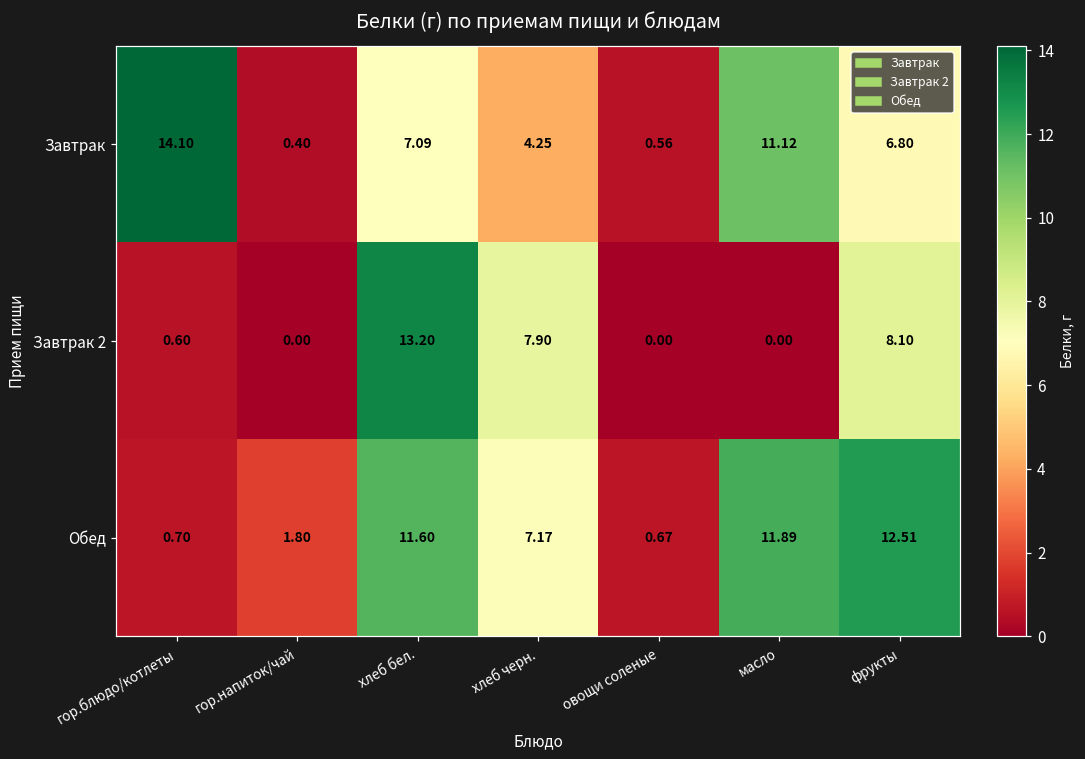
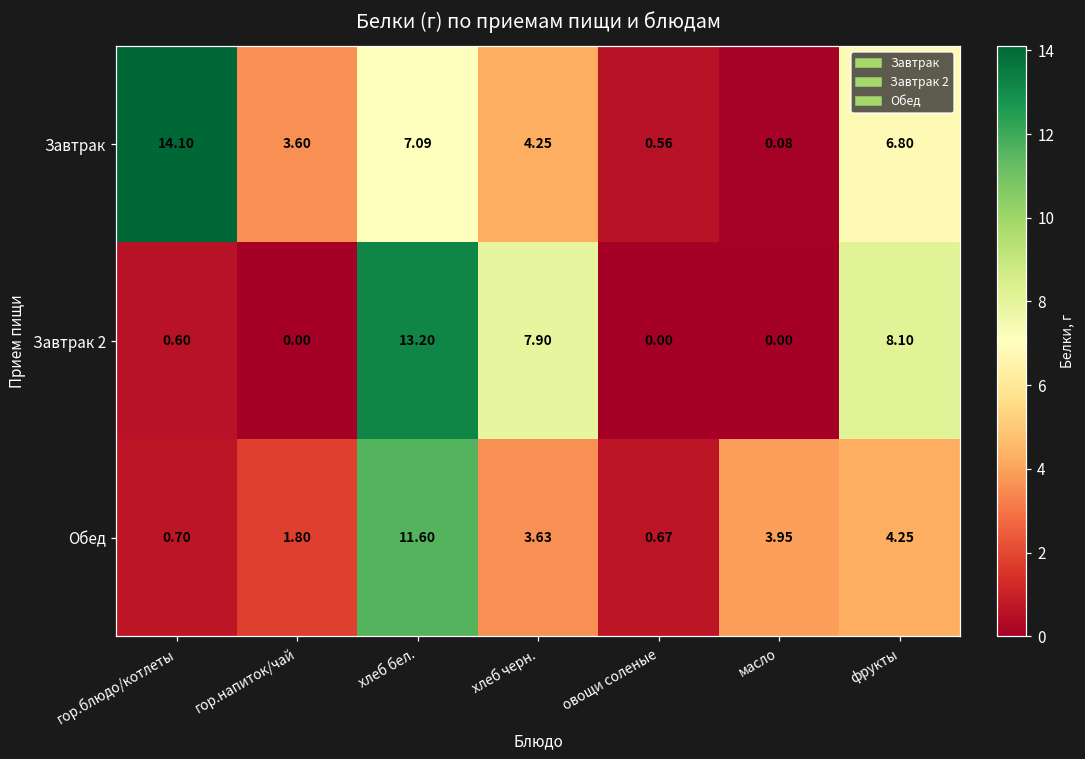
Завтрак, гор.напиток/чай: 0.40 -> 3.60
Завтрак, масло: 11.12 -> 0.08
Обед, хлеб черн.: 7.17 -> 3.63
Обед, масло: 11.89 -> 3.95
Обед, фрукты: 12.51 -> 4.25
